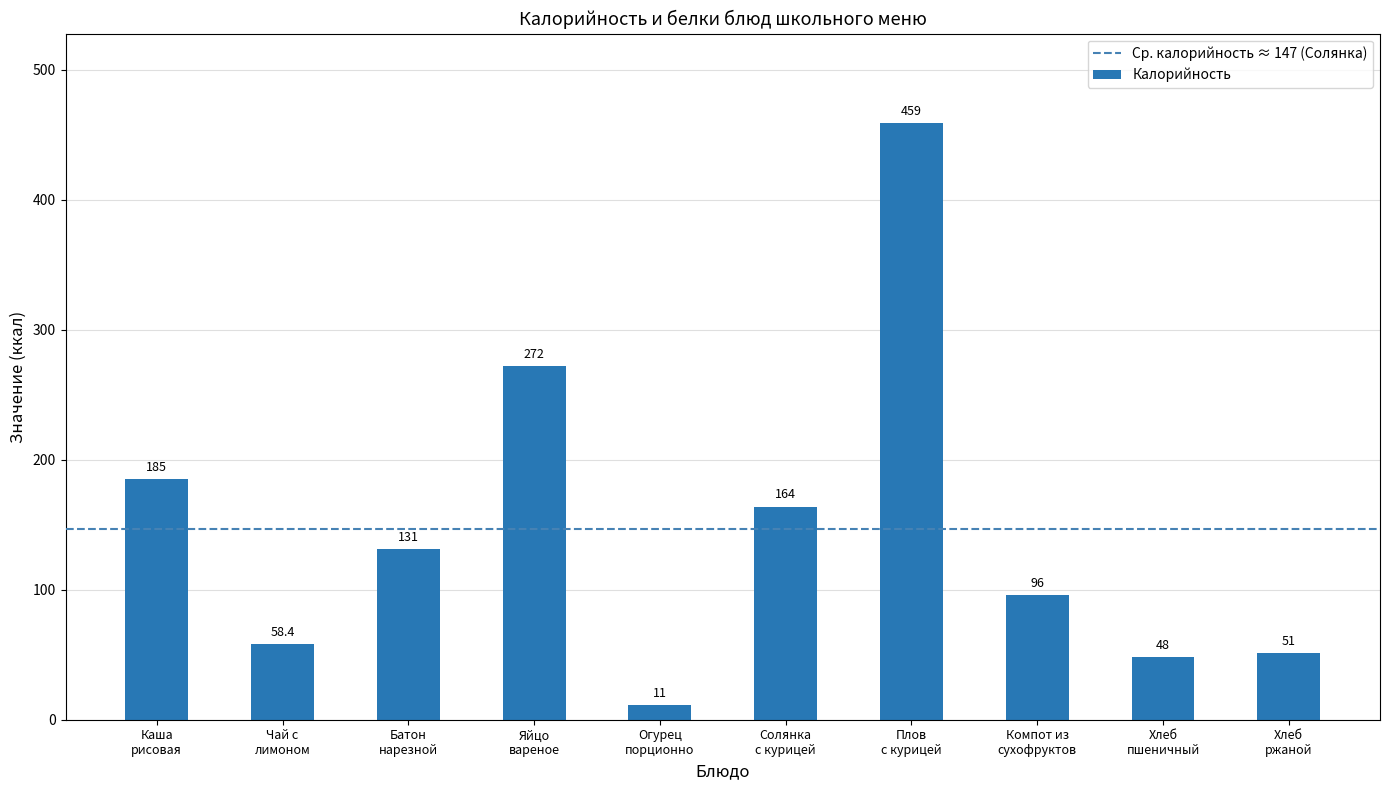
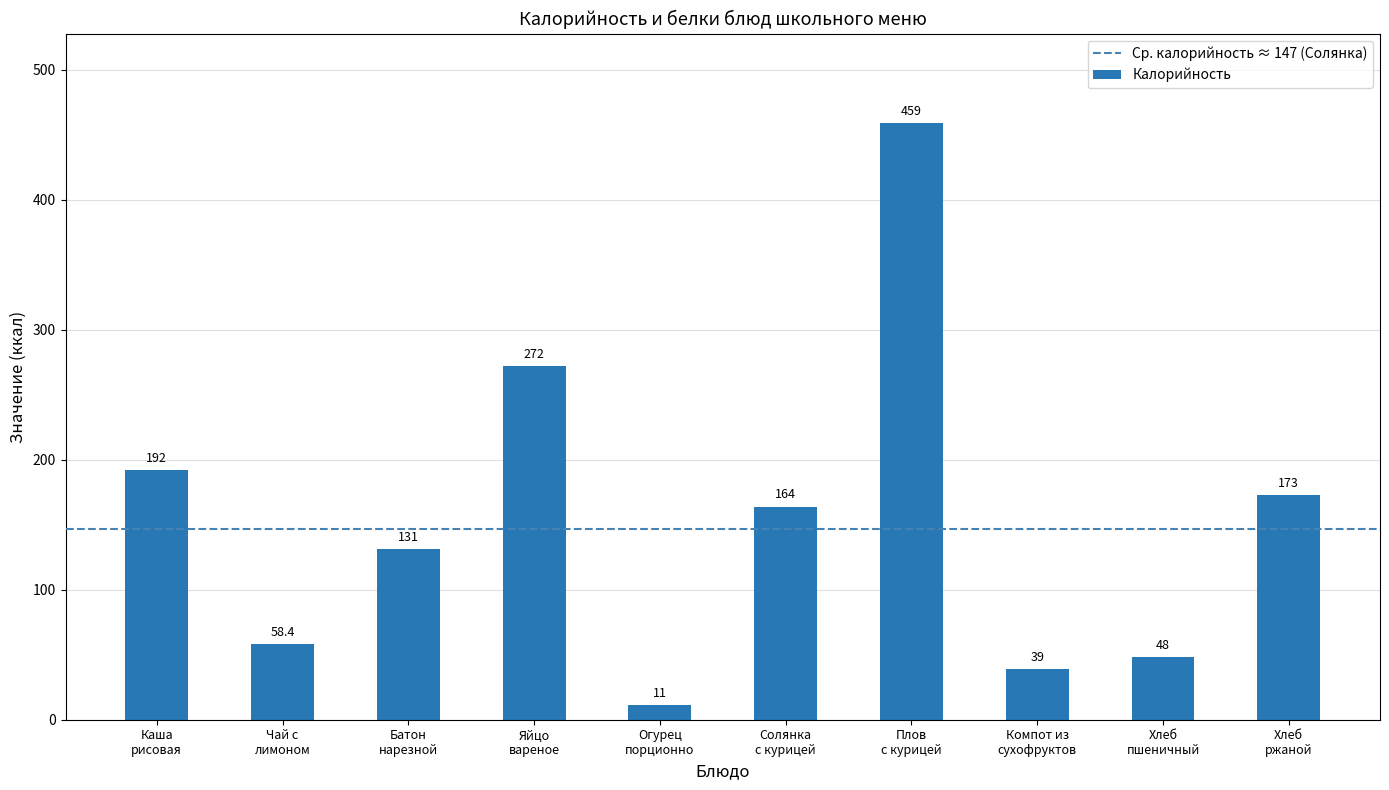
Каша рисовая: 185 -> 192
Компот из сухофруктов: 96 -> 39
Хлеб ржаной: 51 -> 173
